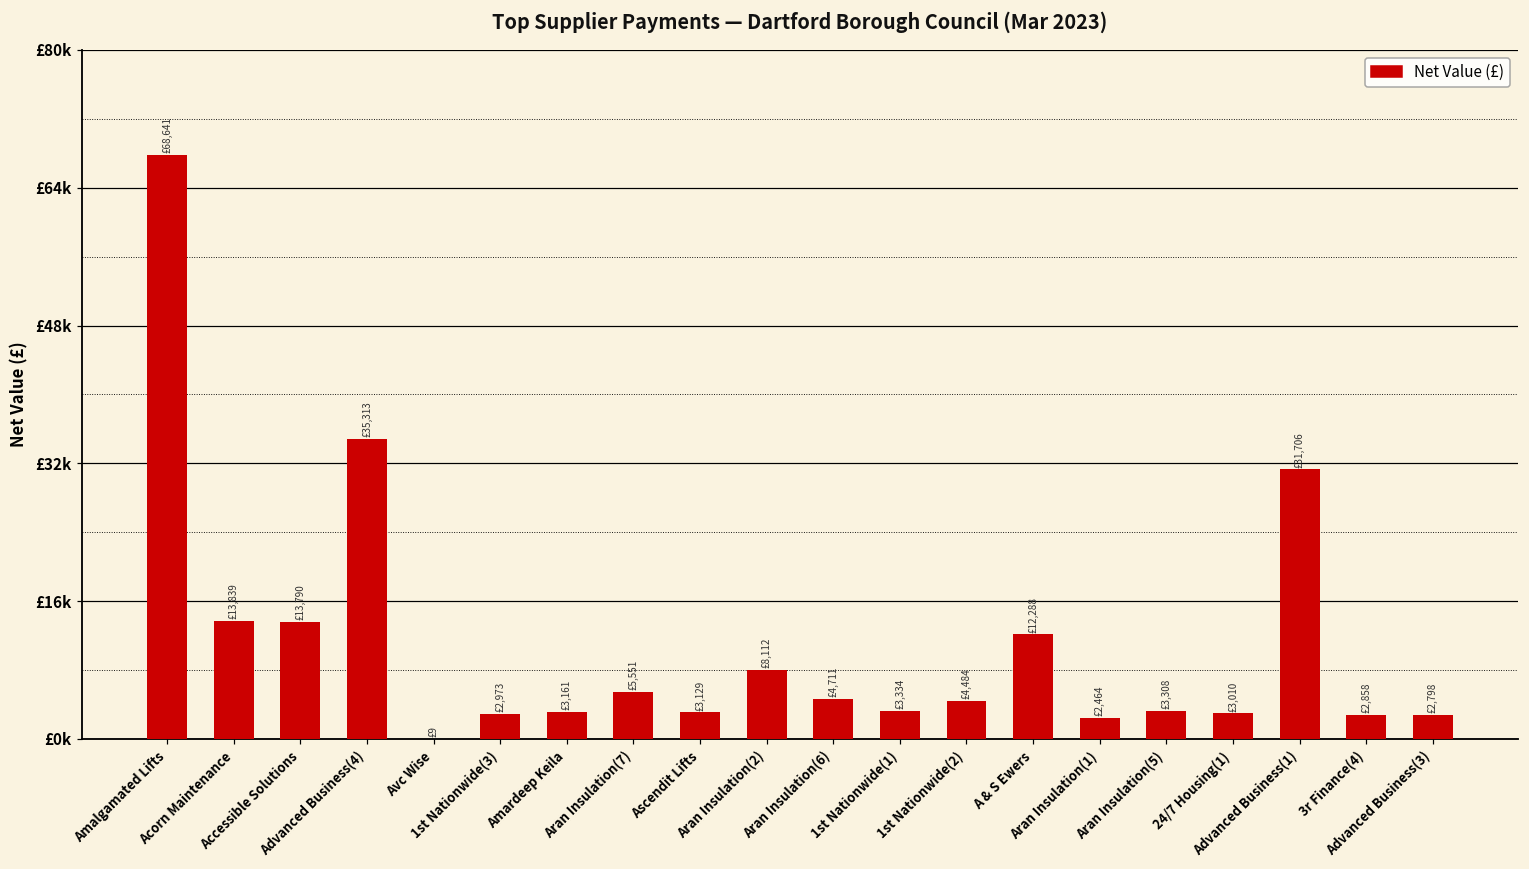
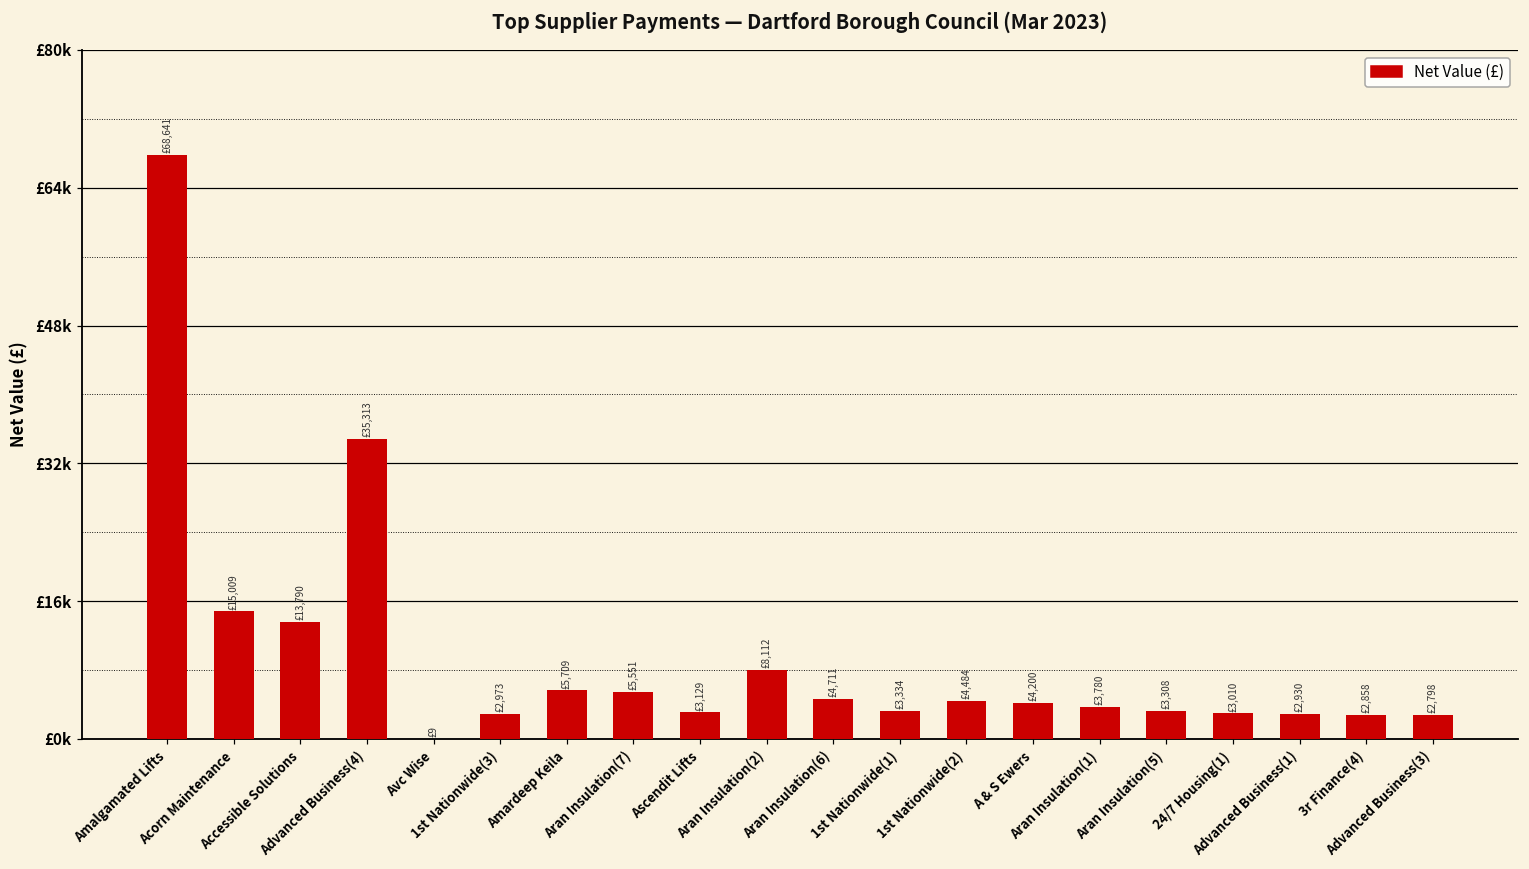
Acorn Maintenance: £13,839 -> £15,009
Amardeep Keila: £3,161 -> £5,709
A & S Ewers: £12,288 -> £4,200
Aran Insulation(1): £2,464 -> £3,780
Advanced Business(1): £31,706 -> £2,930
